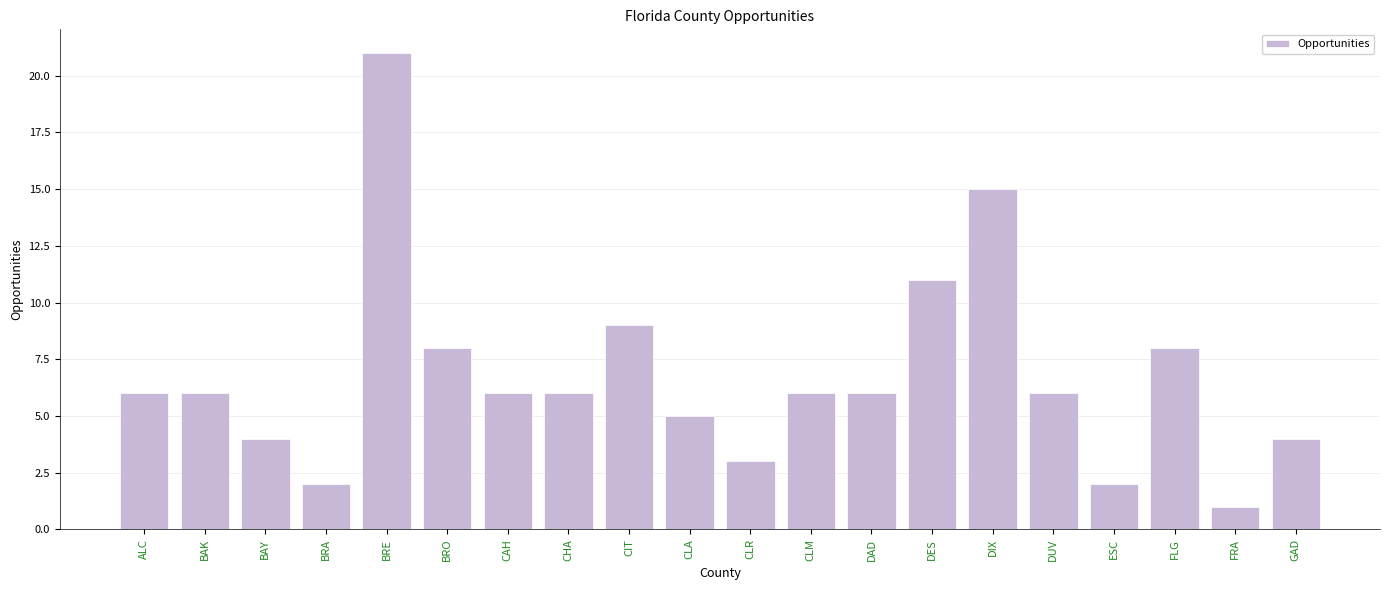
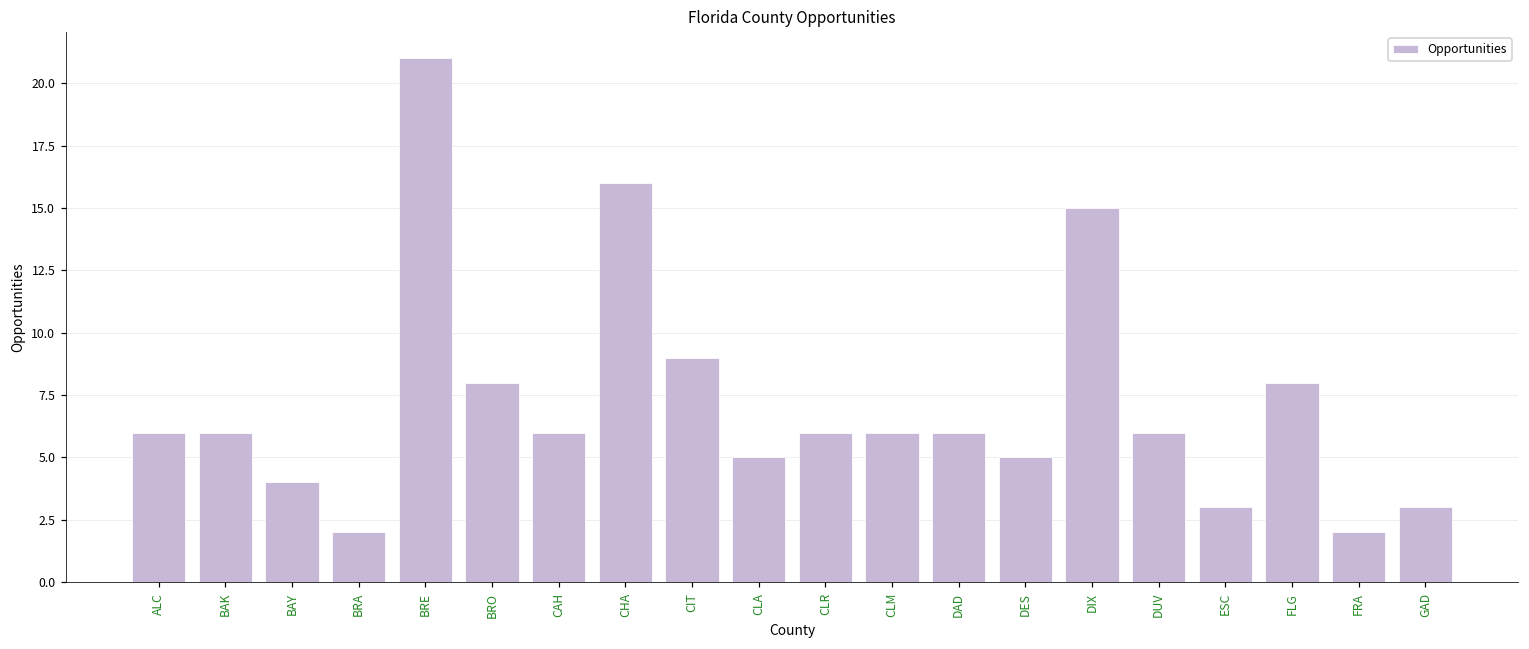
CHA: 6 -> 16
CLR: 3 -> 6
DES: 11 -> 5
ESC: 2 -> 3
FRA: 1 -> 2
GAD: 4 -> 3
